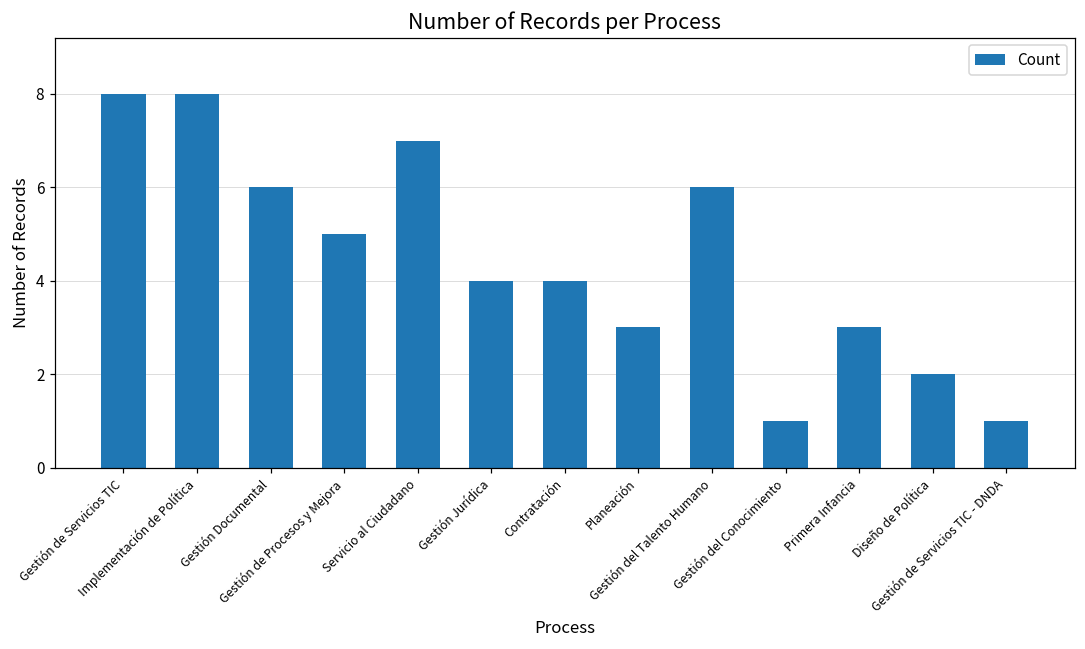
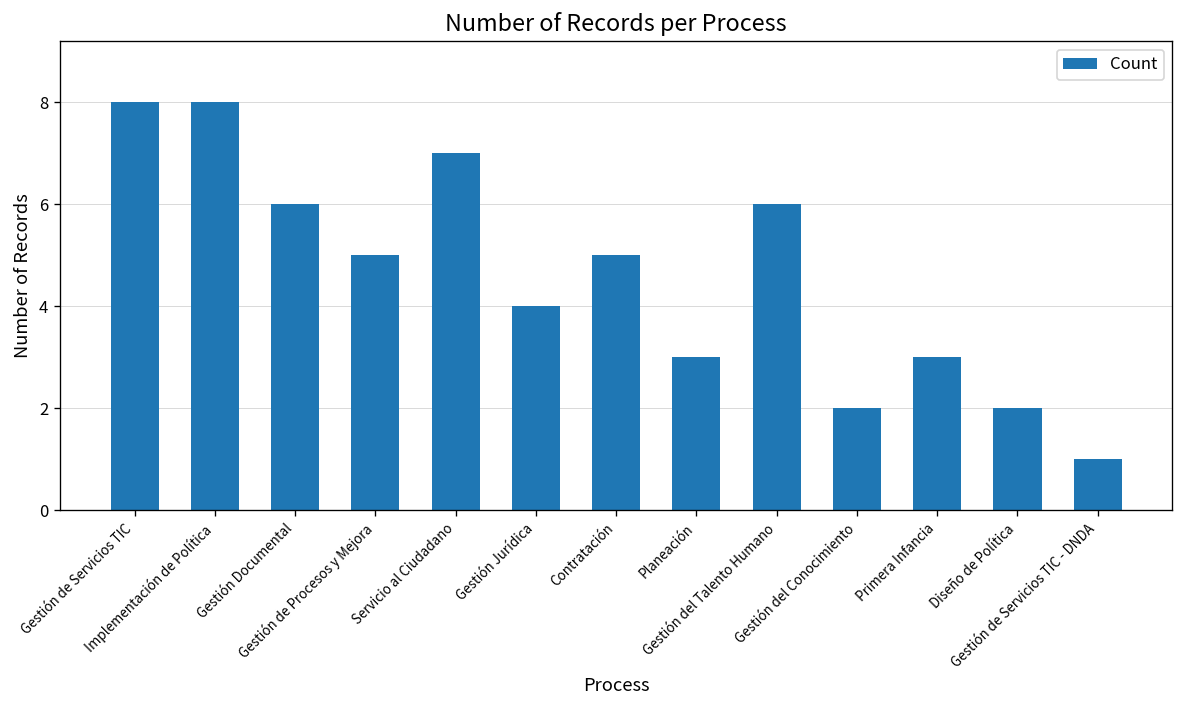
Contratación: 4 -> 5
Gestión del Conocimiento: 1 -> 2
